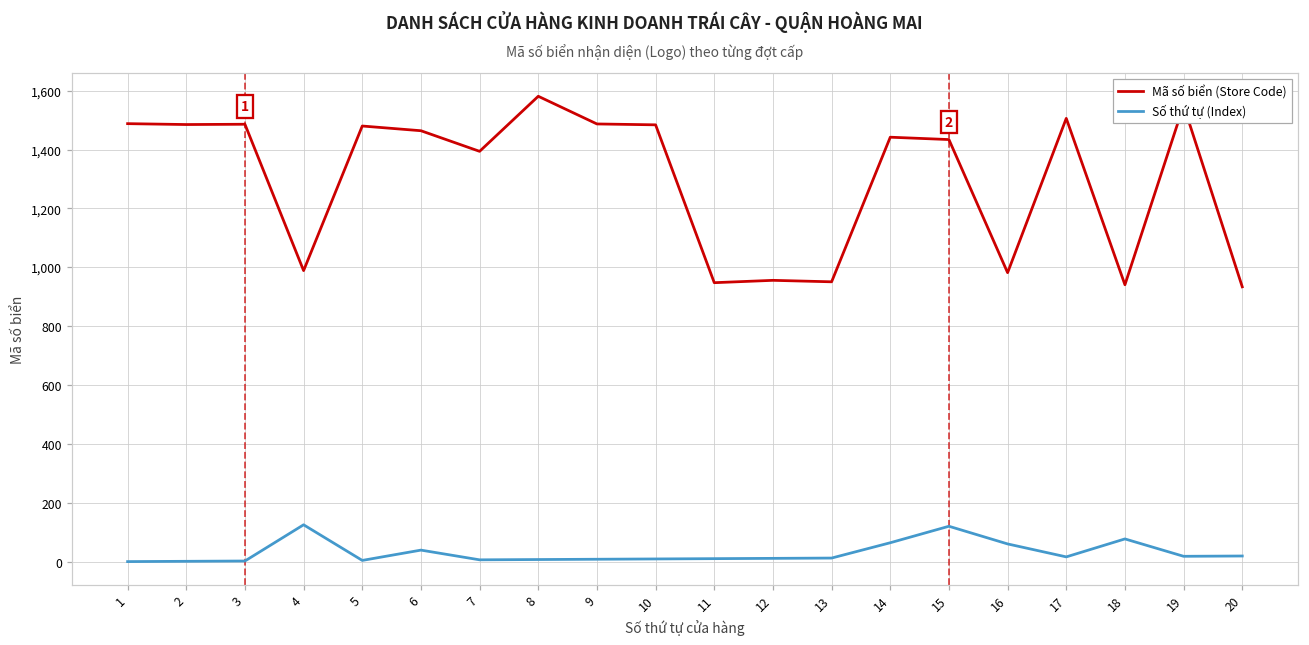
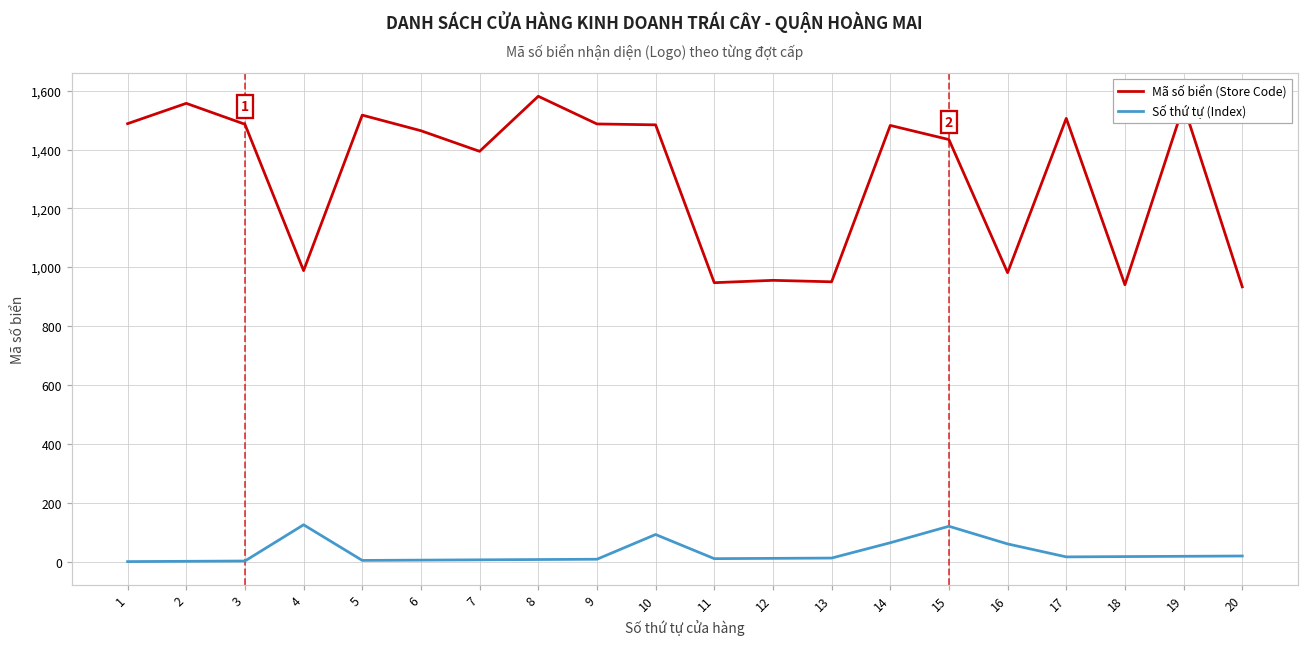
Mã số biển (Store Code), 2: 1,490 -> 1,560
Mã số biển (Store Code), 5: 1,480 -> 1,520
Số thứ tự (Index), 6: 40 -> 10
Số thứ tự (Index), 10: 10 -> 90
Mã số biển (Store Code), 14: 1,440 -> 1,480
Số thứ tự (Index), 18: 80 -> 20
